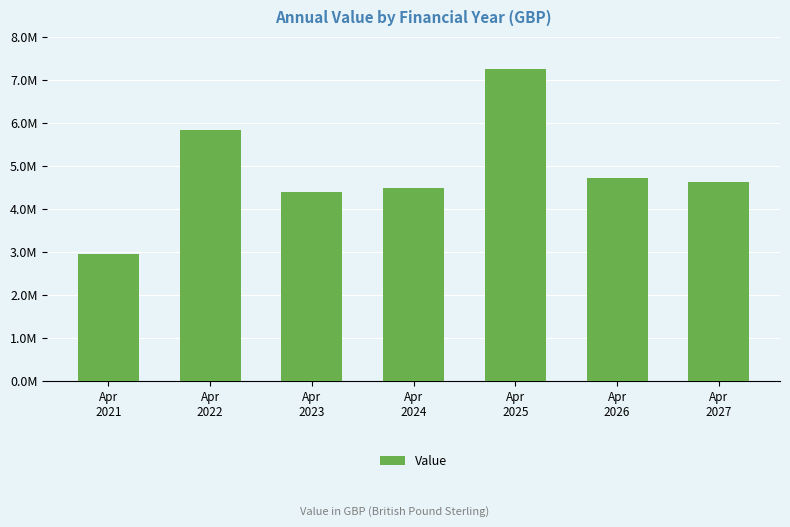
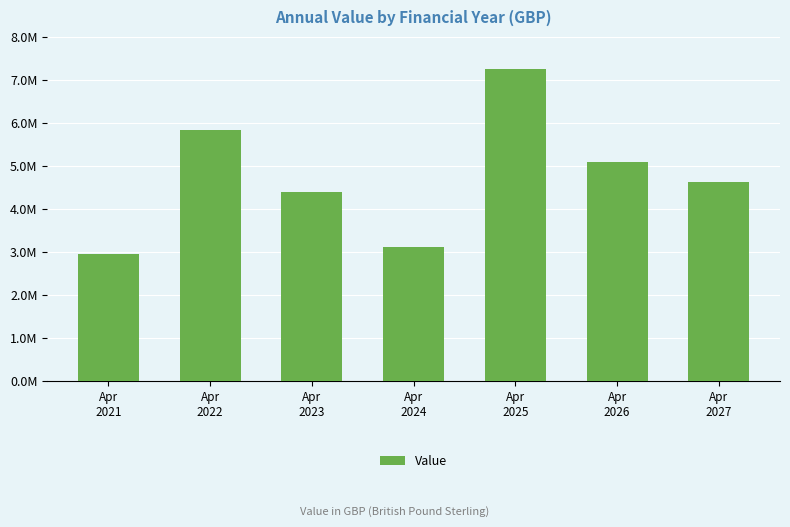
Apr 2024: 4500000 -> 3100000
Apr 2026: 4700000 -> 5100000
